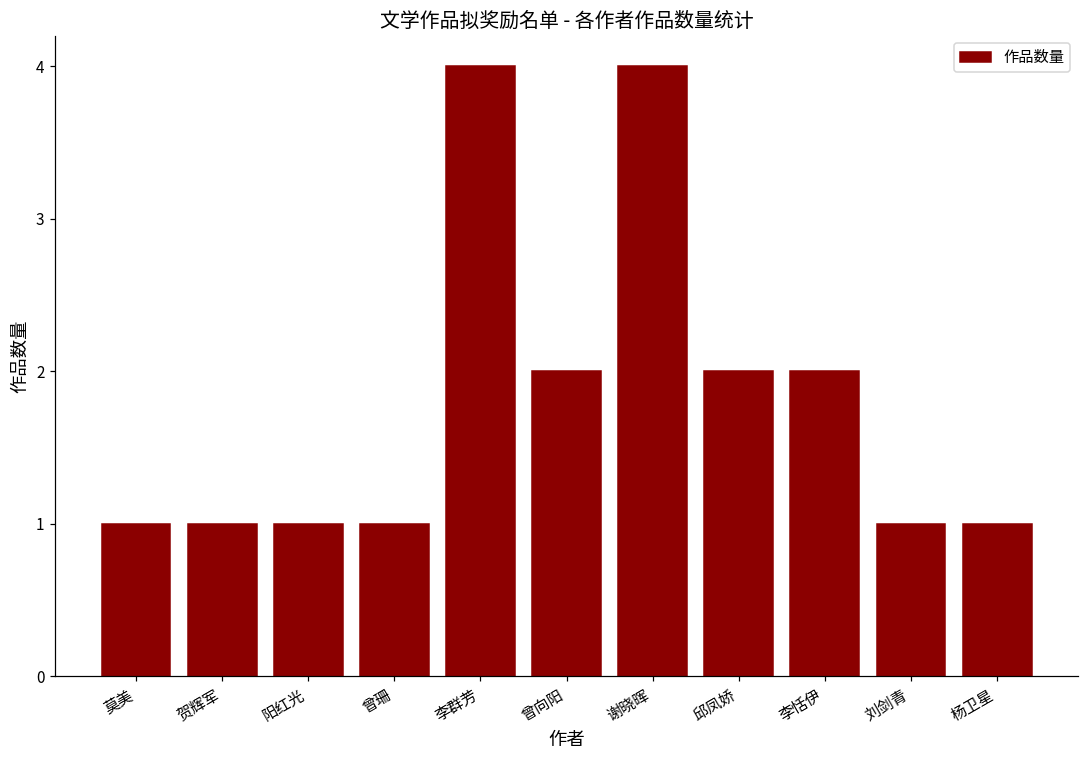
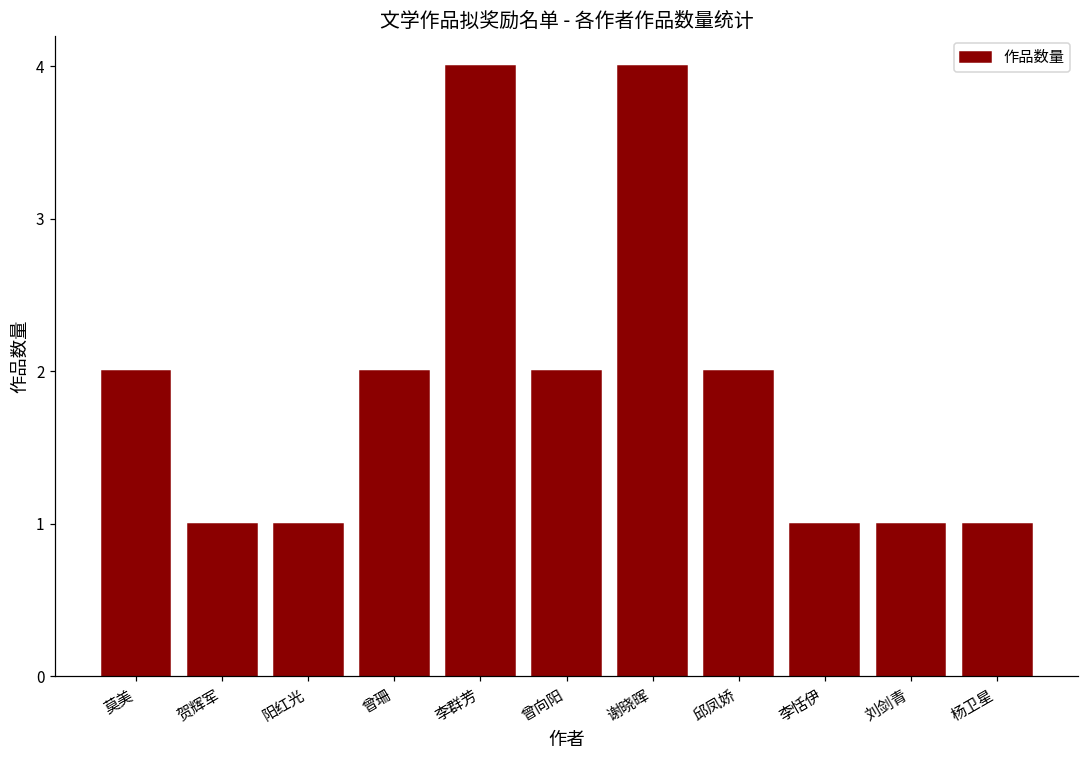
莫美: 1 -> 2
曾珊: 1 -> 2
李恬伊: 2 -> 1
